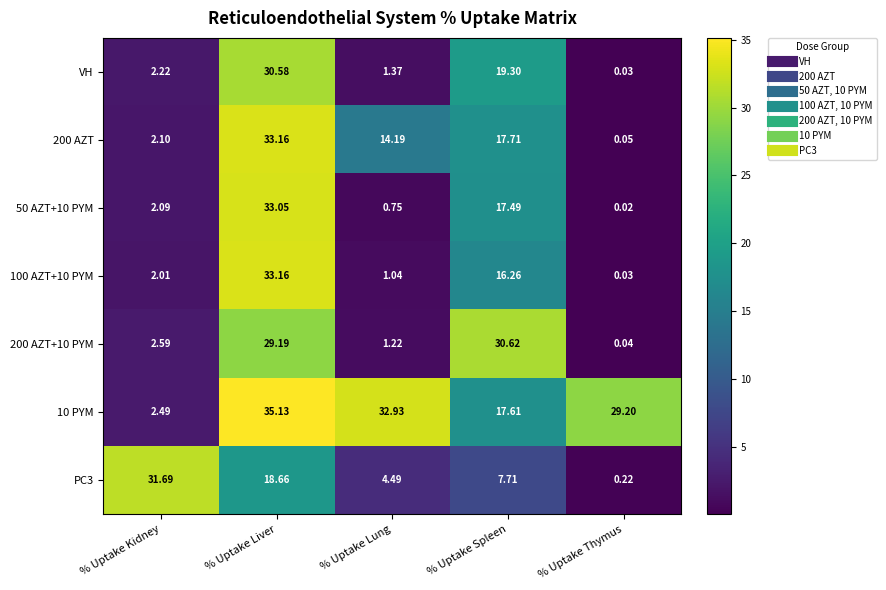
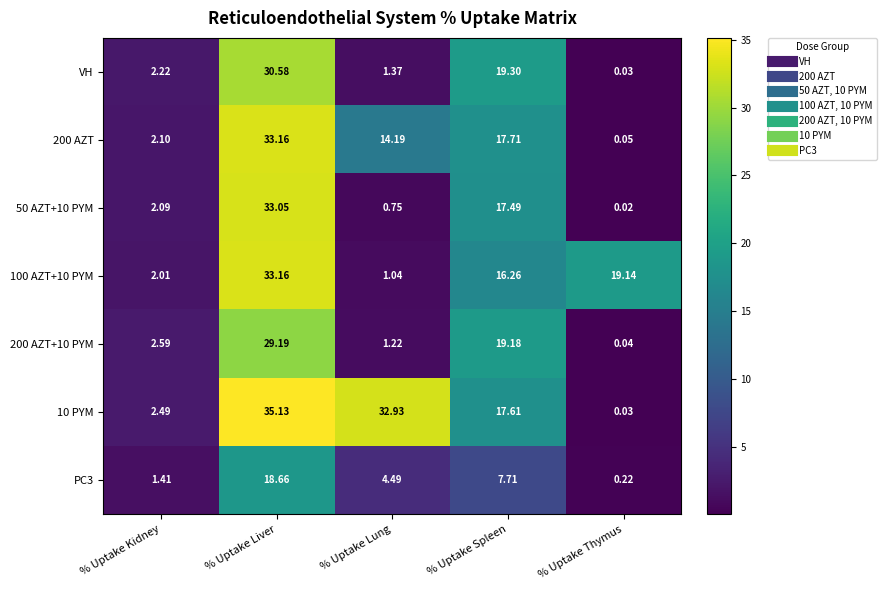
100 AZT+10 PYM, % Uptake Thymus: 0.03 -> 19.14
200 AZT+10 PYM, % Uptake Spleen: 30.62 -> 19.18
10 PYM, % Uptake Thymus: 29.20 -> 0.03
PC3, % Uptake Kidney: 31.69 -> 1.41
